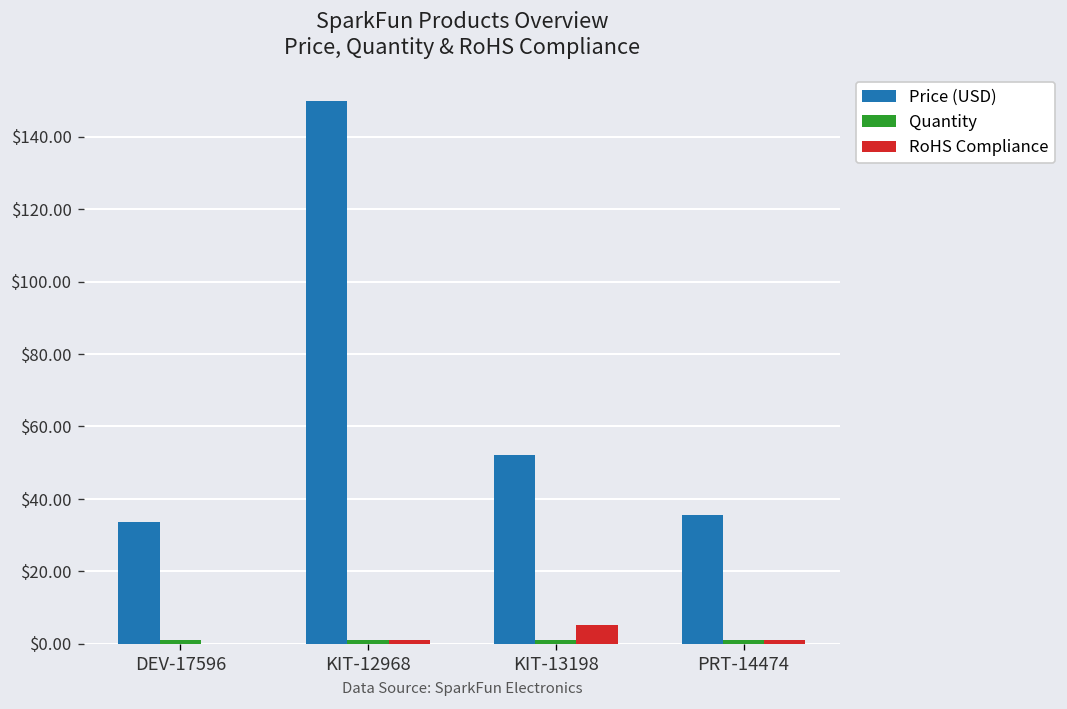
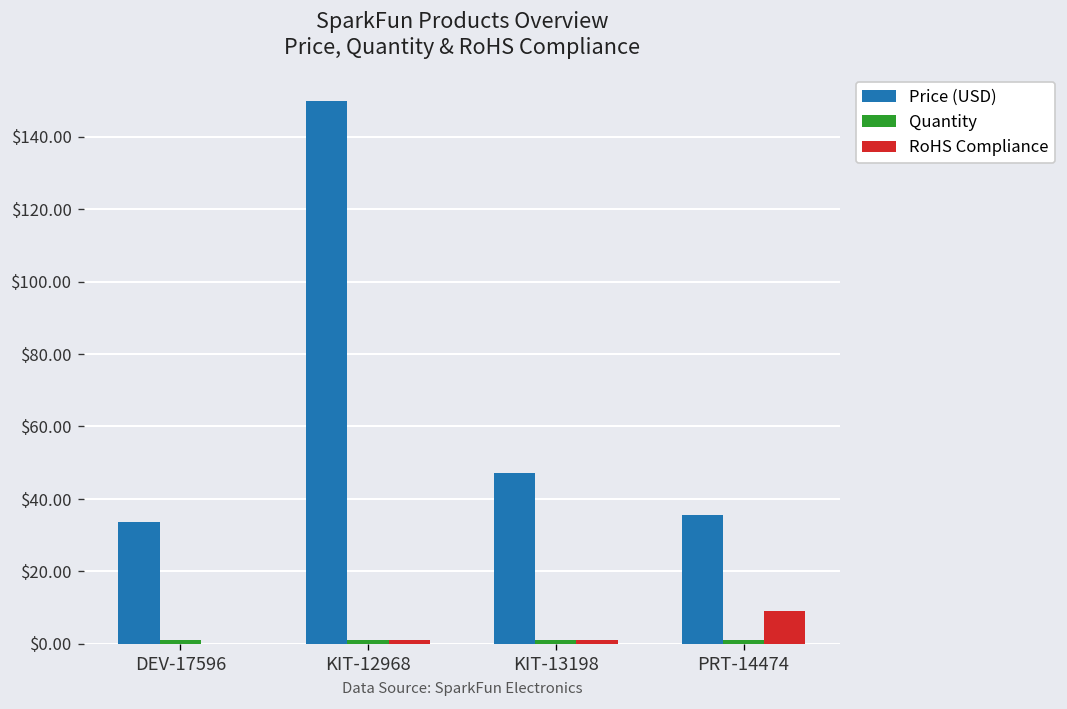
Price (USD), KIT-13198: $52 -> $47
RoHS Compliance, KIT-13198: $5 -> $1
RoHS Compliance, PRT-14474: $1 -> $9
